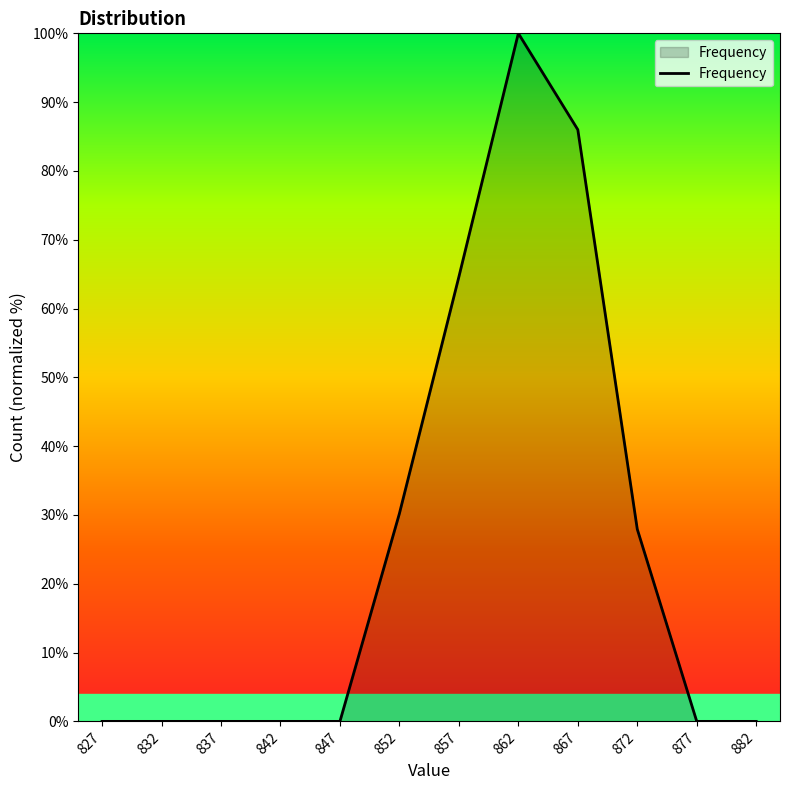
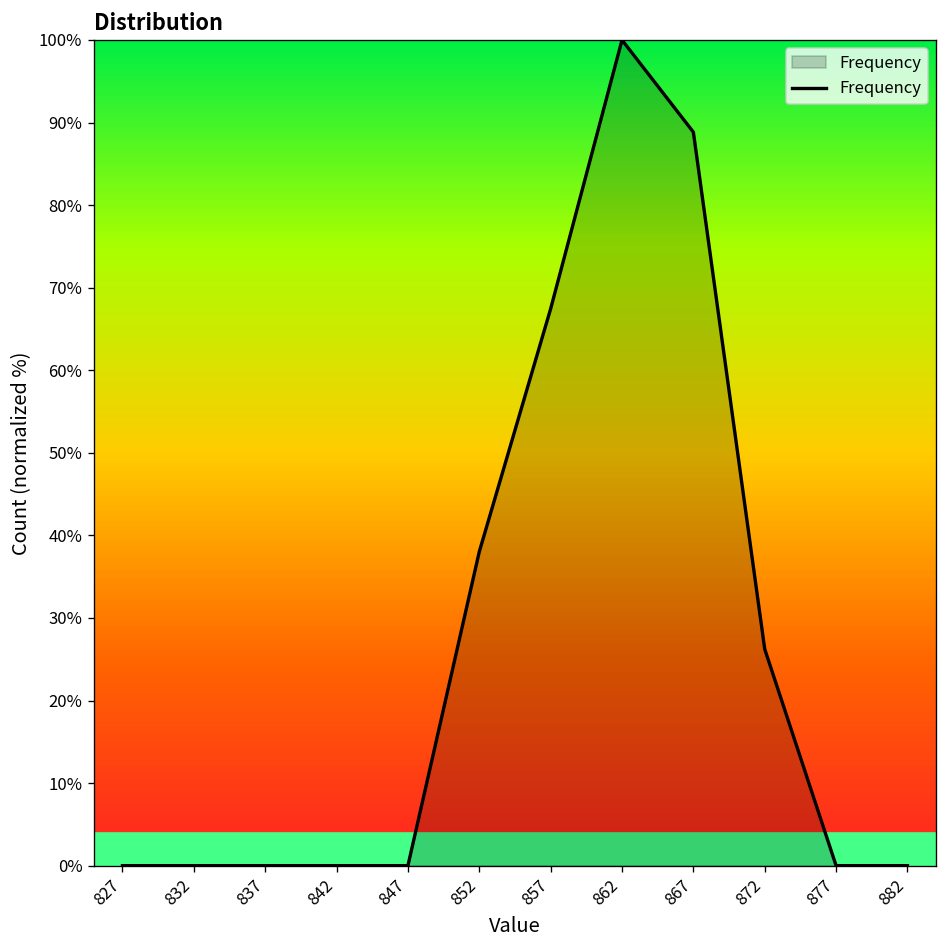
852: 30% -> 38%
857: 65% -> 67%
867: 86% -> 89%
872: 28% -> 26%
